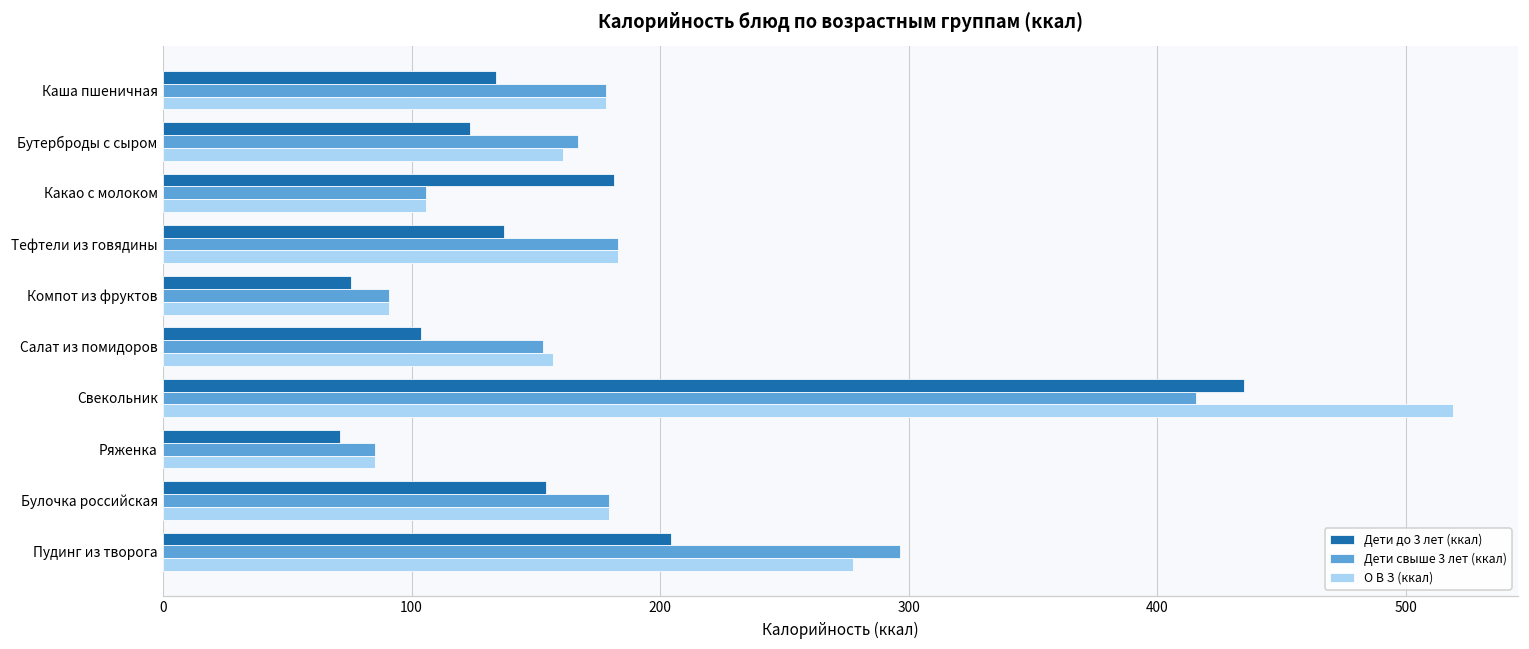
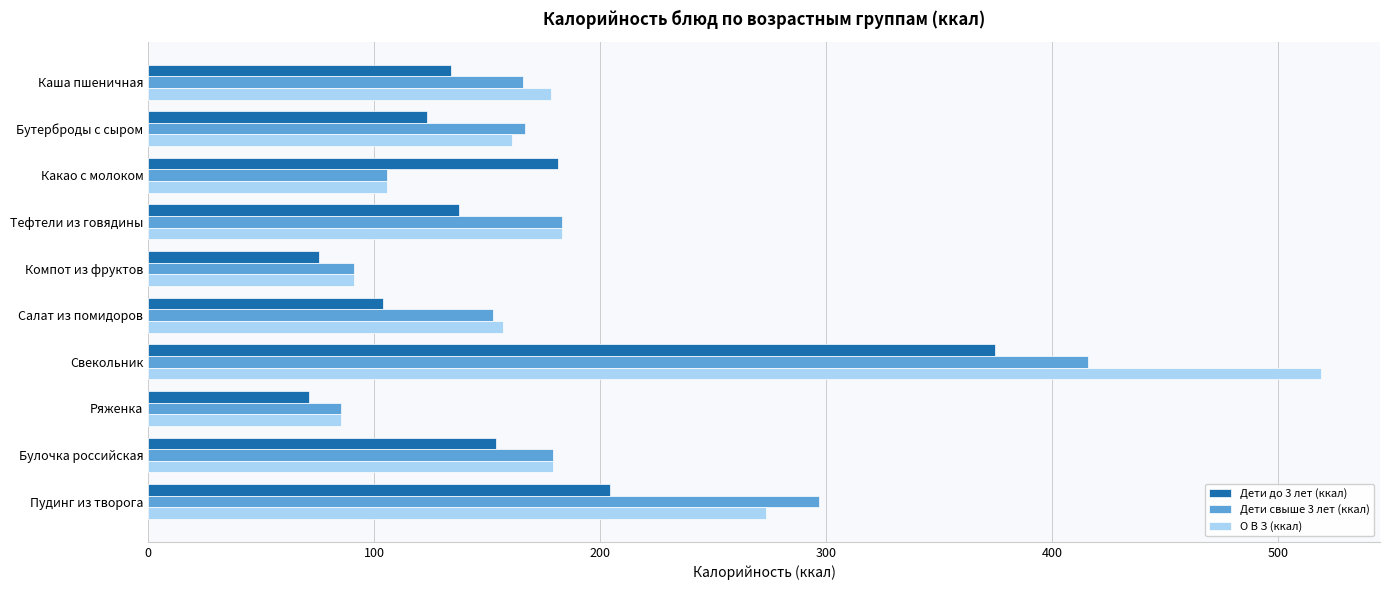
Дети свыше 3 лет (ккал), Каша пшеничная: 178 -> 166
Дети до 3 лет (ккал), Свекольник: 435 -> 375
О В З (ккал), Пудинг из творога: 277 -> 274
